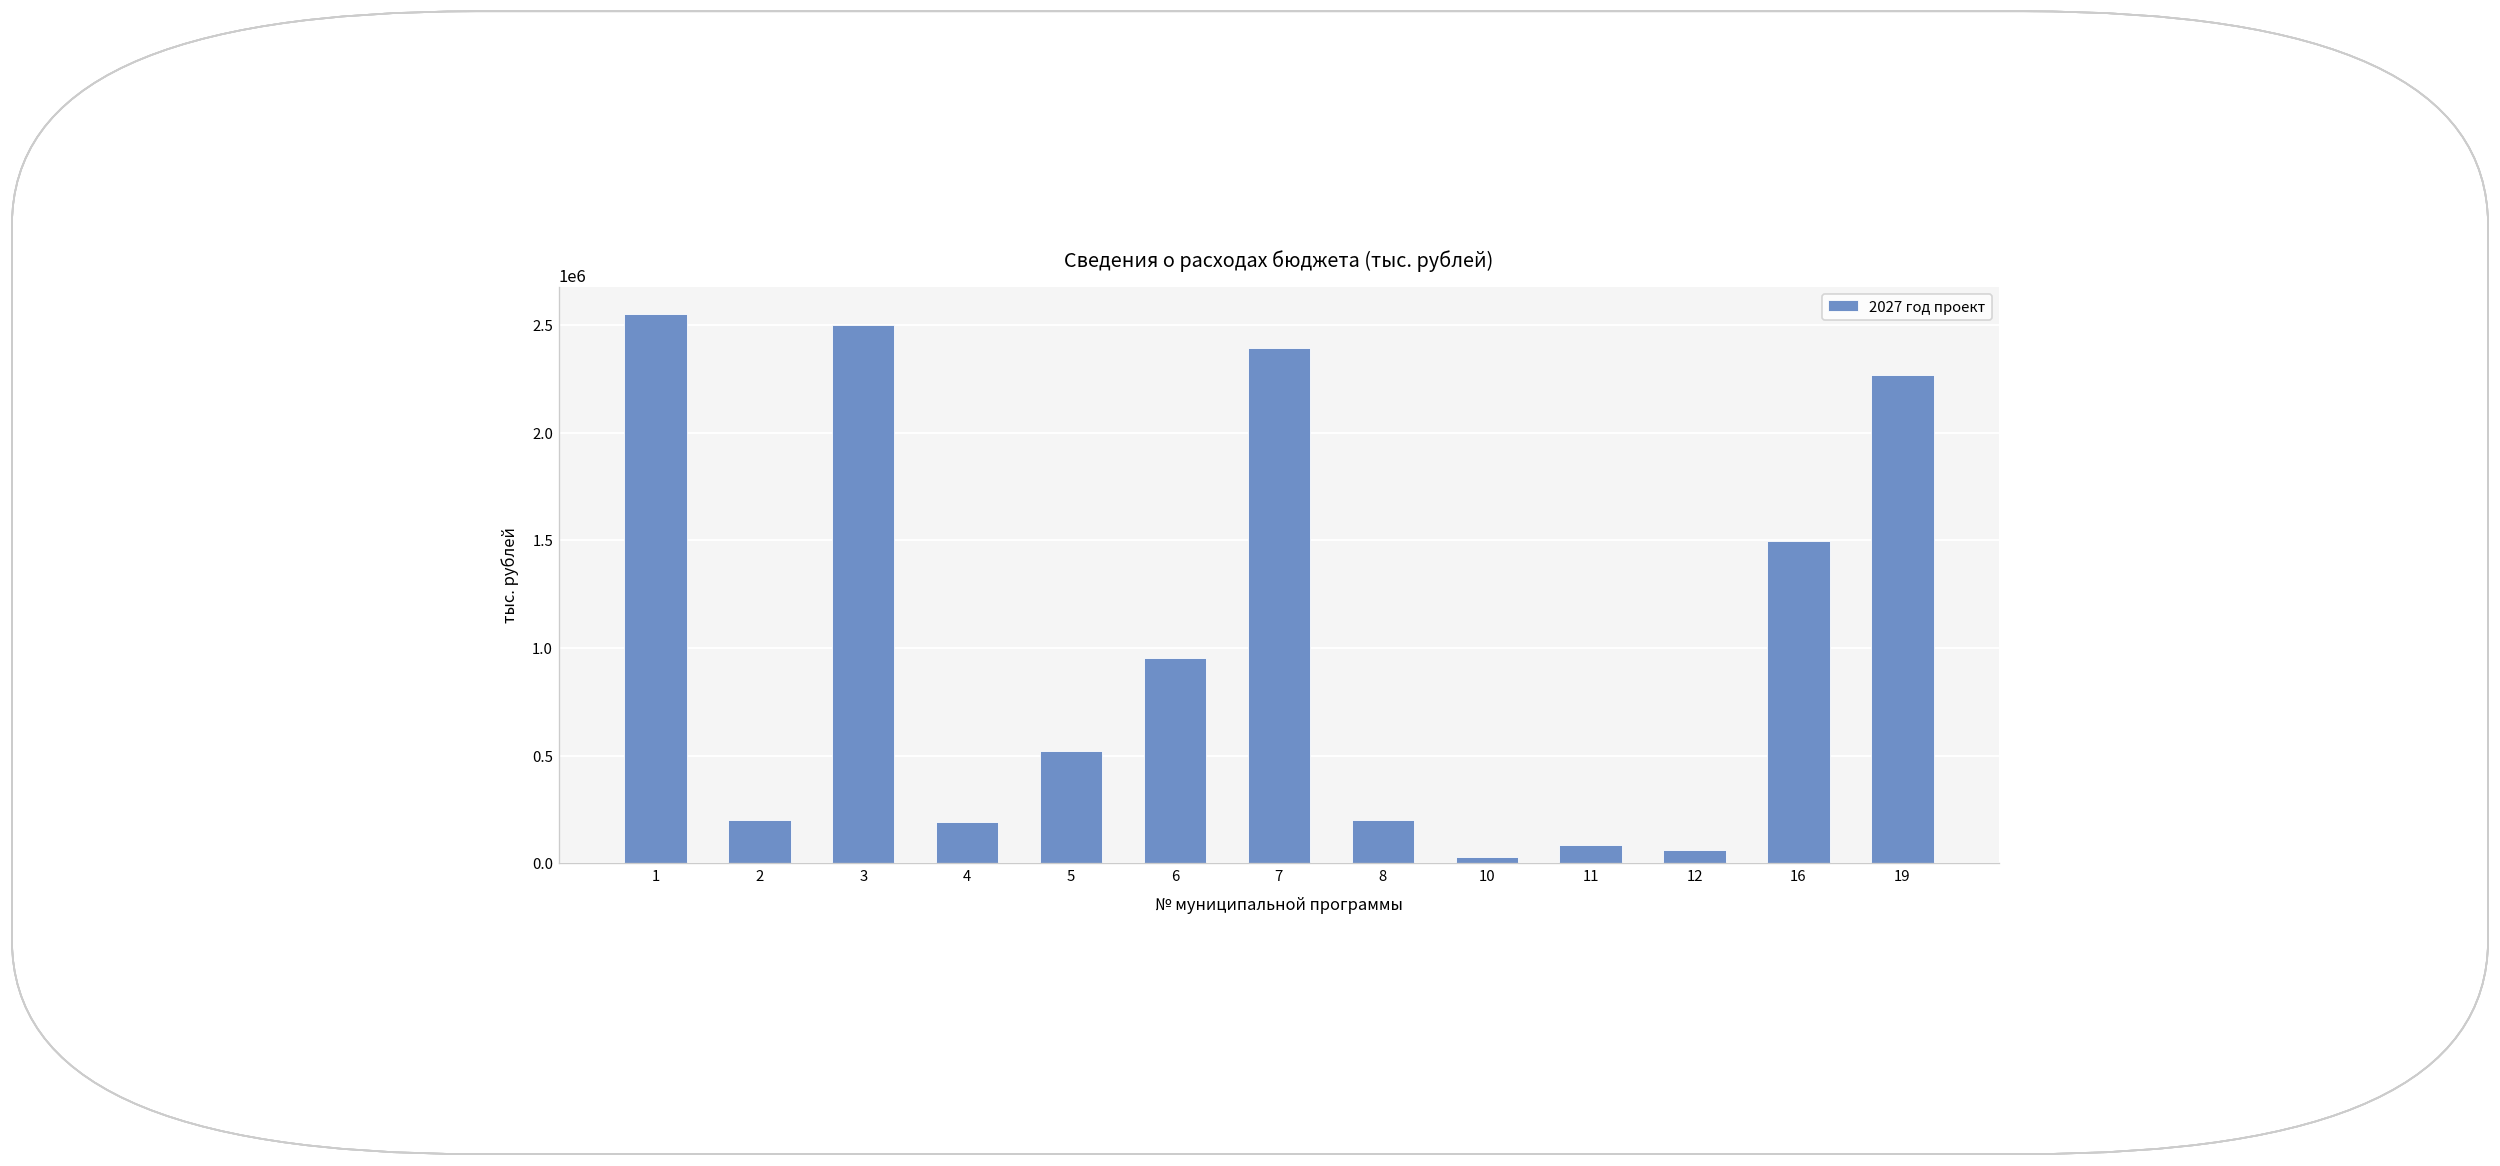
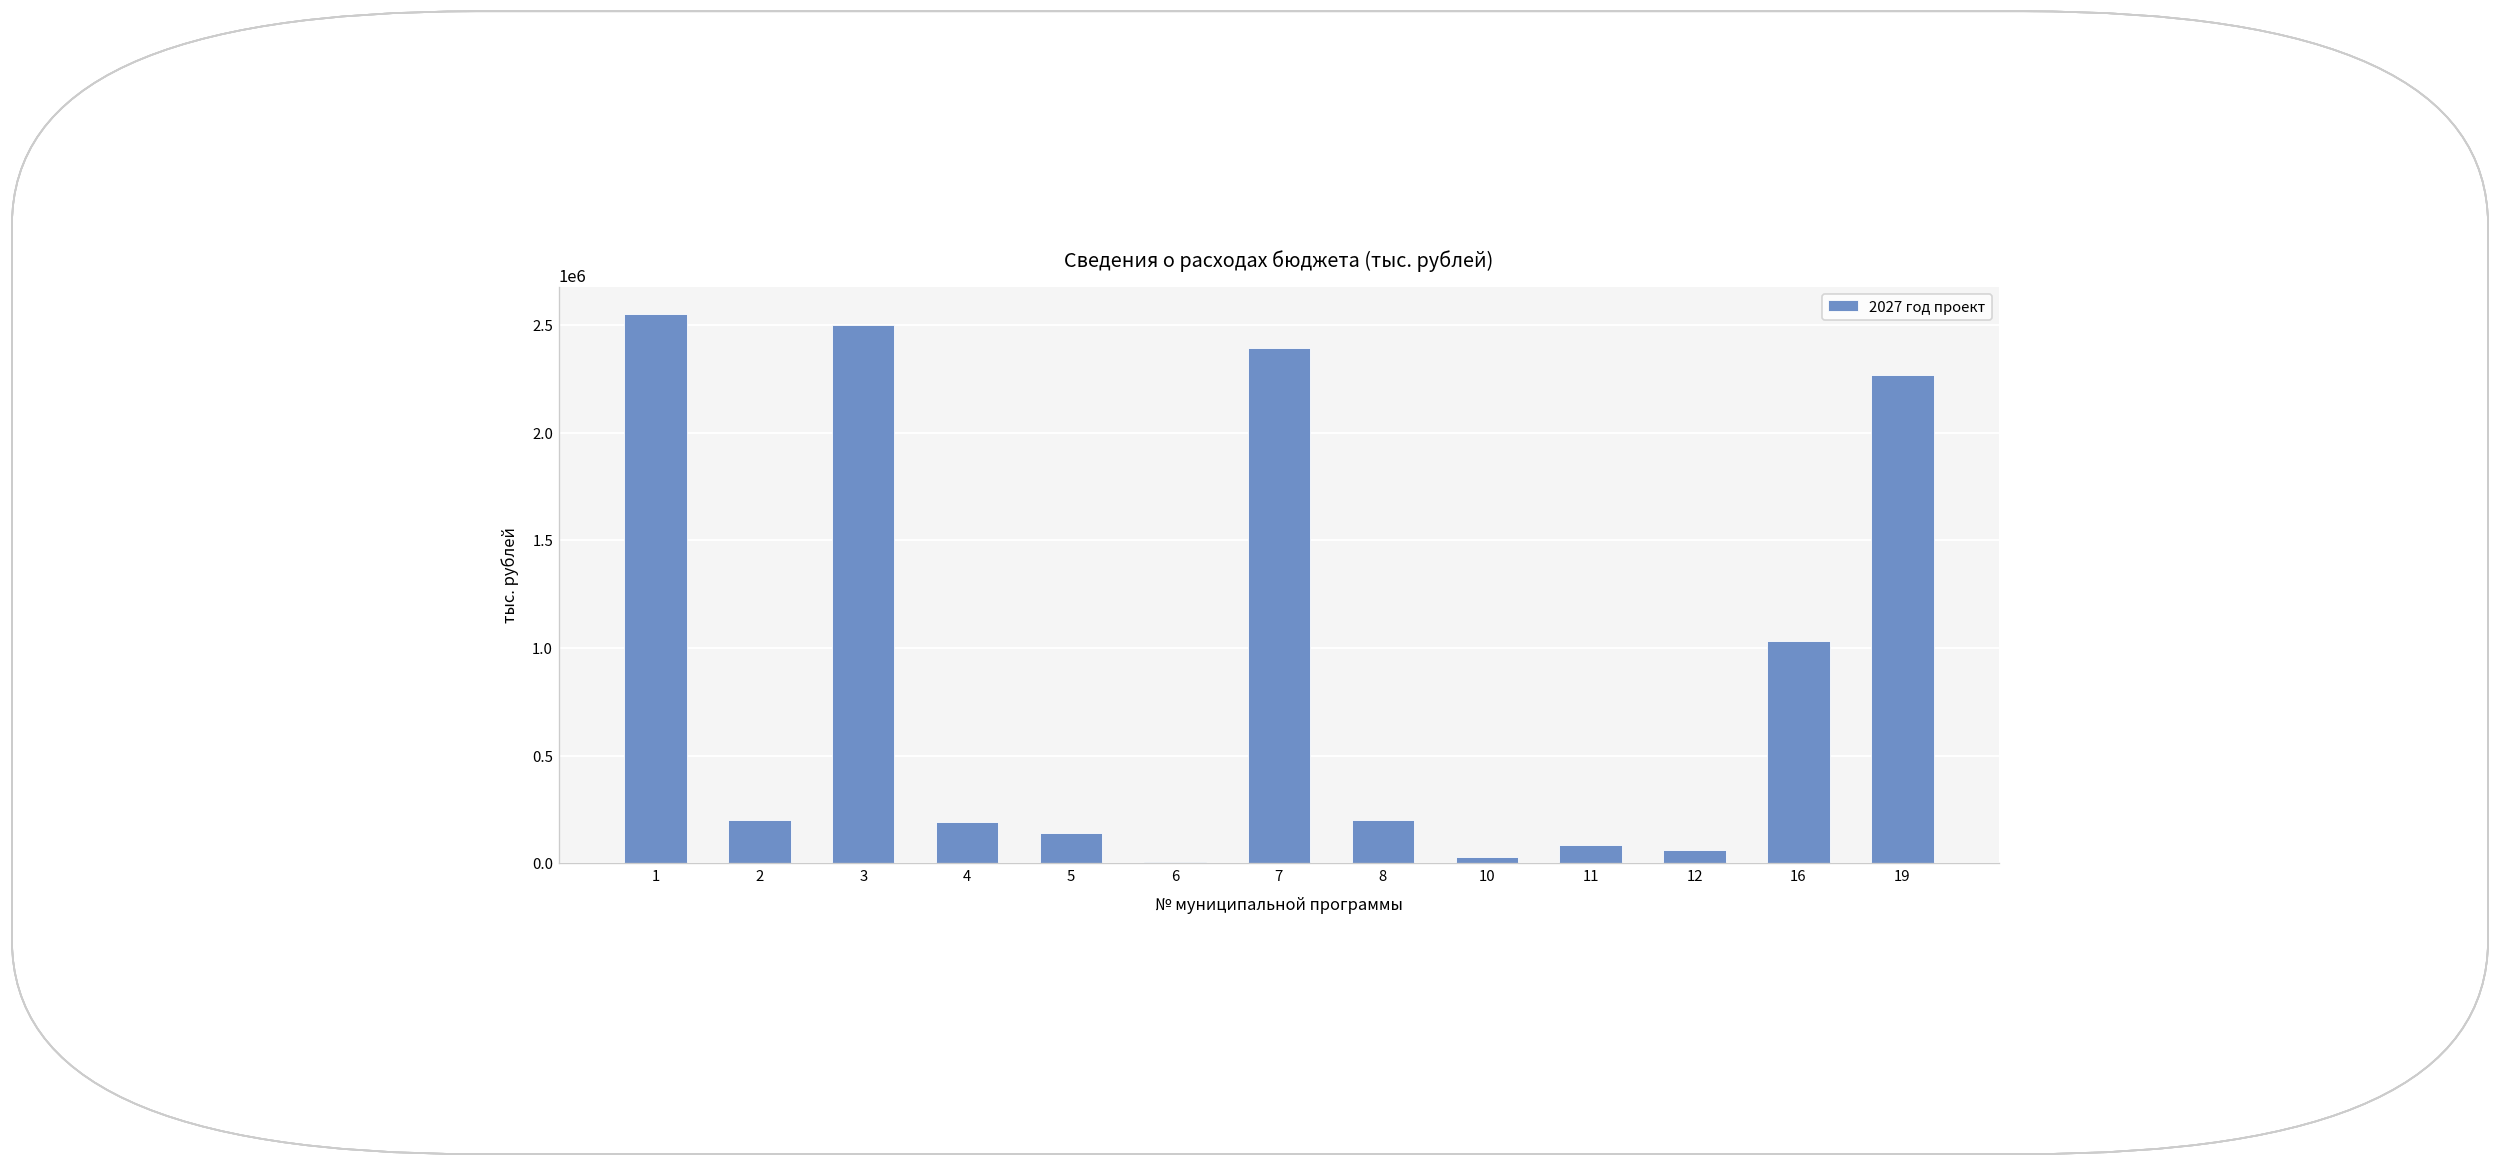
5: 520000 -> 140000
6: 950000 -> 10000
16: 1500000 -> 1030000
